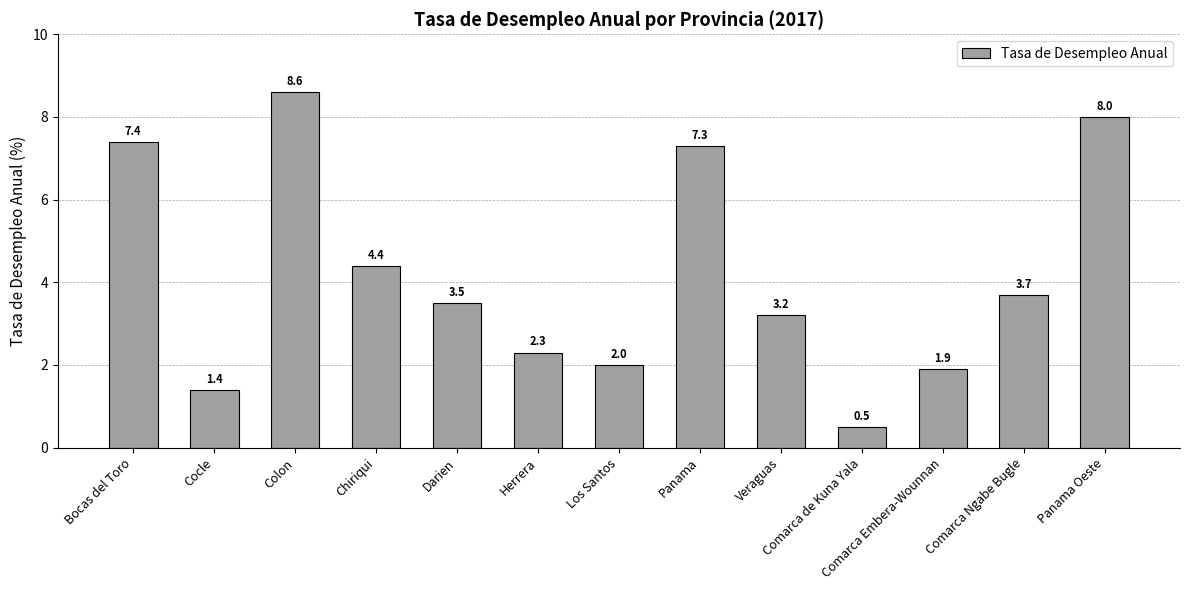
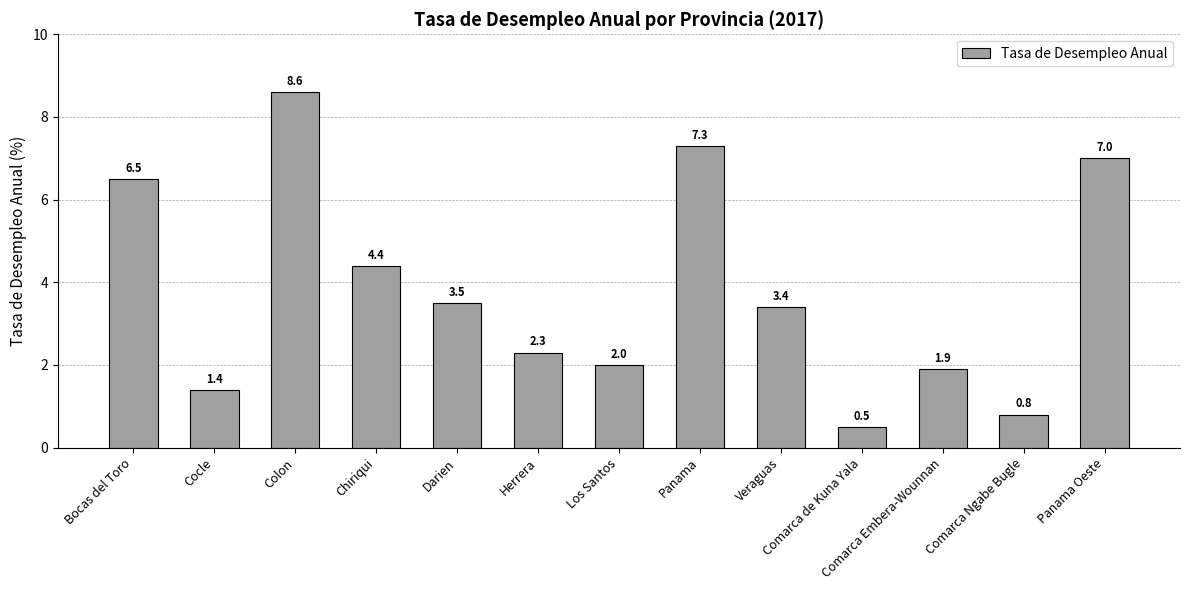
Bocas del Toro: 7.4 -> 6.5
Veraguas: 3.2 -> 3.4
Comarca Ngabe Bugle: 3.7 -> 0.8
Panama Oeste: 8.0 -> 7.0
